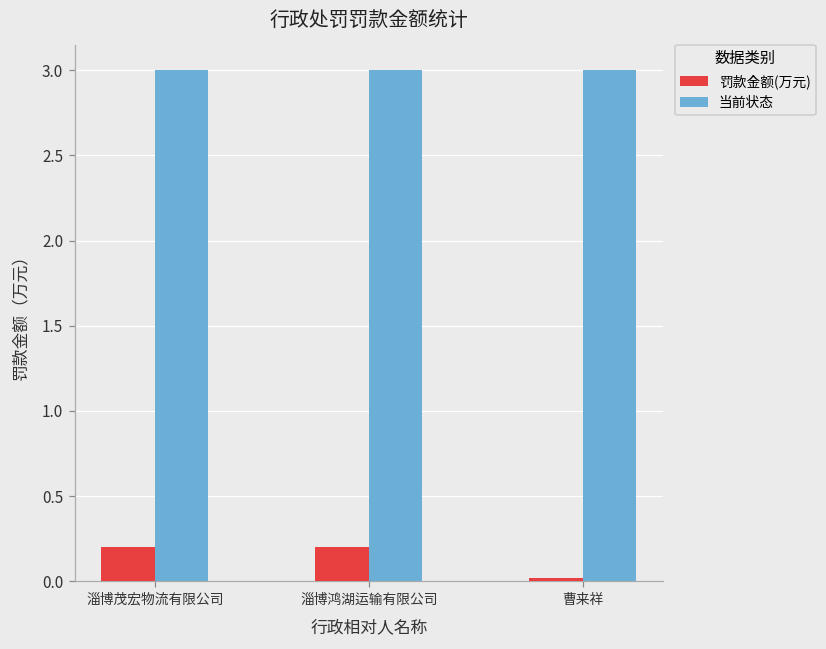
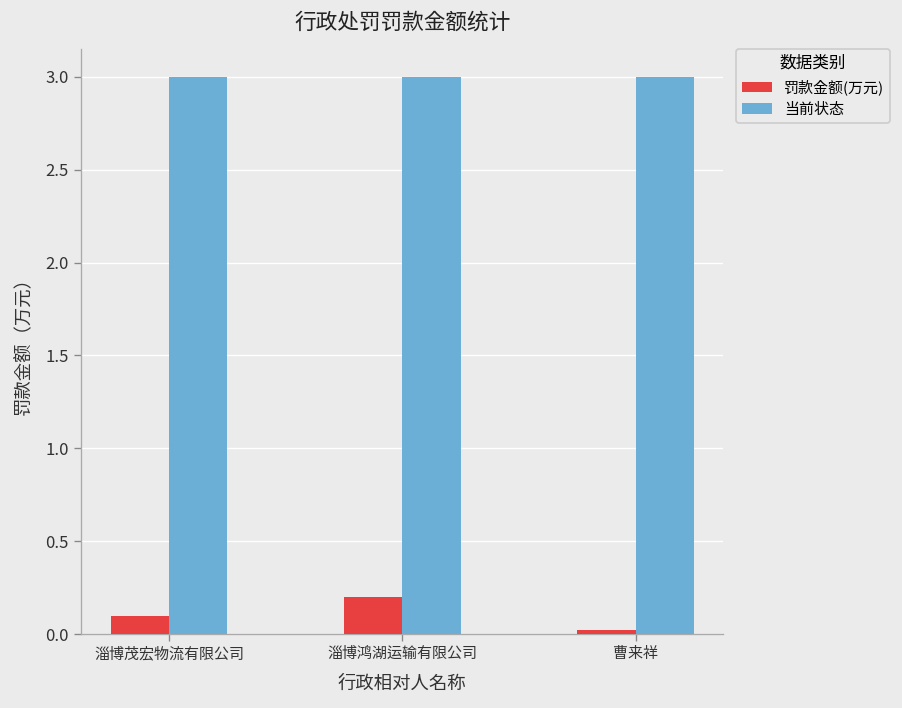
罚款金额(万元), 淄博茂宏物流有限公司: 0.2 -> 0.1
